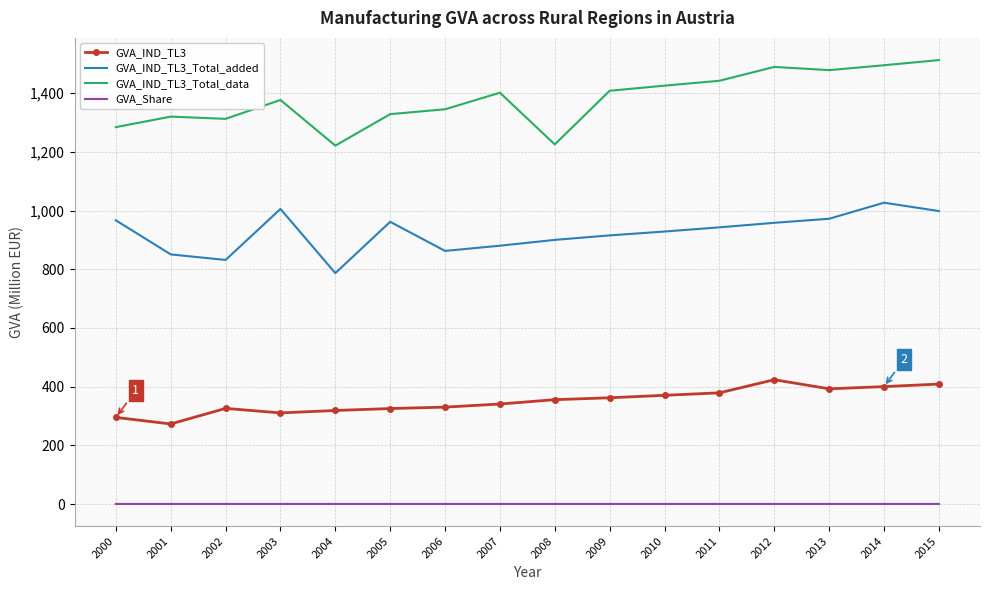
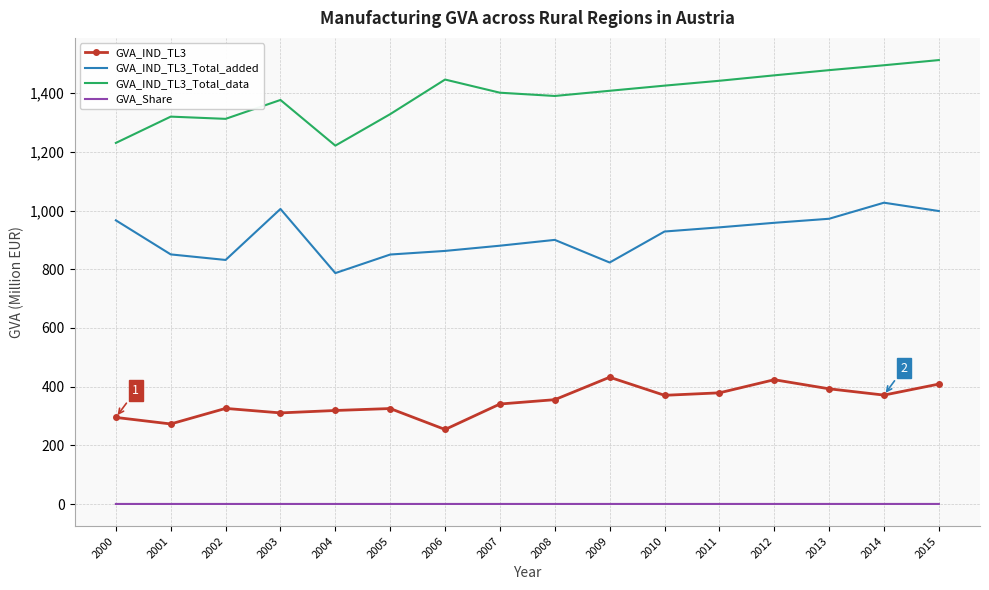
GVA_IND_TL3_Total_data, 2000: 1,280 -> 1,230
GVA_IND_TL3_Total_added, 2005: 960 -> 850
GVA_IND_TL3, 2006: 330 -> 250
GVA_IND_TL3_Total_data, 2006: 1,350 -> 1,450
GVA_IND_TL3_Total_data, 2008: 1,230 -> 1,390
GVA_IND_TL3, 2009: 360 -> 430
GVA_IND_TL3_Total_added, 2009: 920 -> 820
GVA_IND_TL3_Total_data, 2012: 1,490 -> 1,460
GVA_IND_TL3, 2014: 400 -> 370
